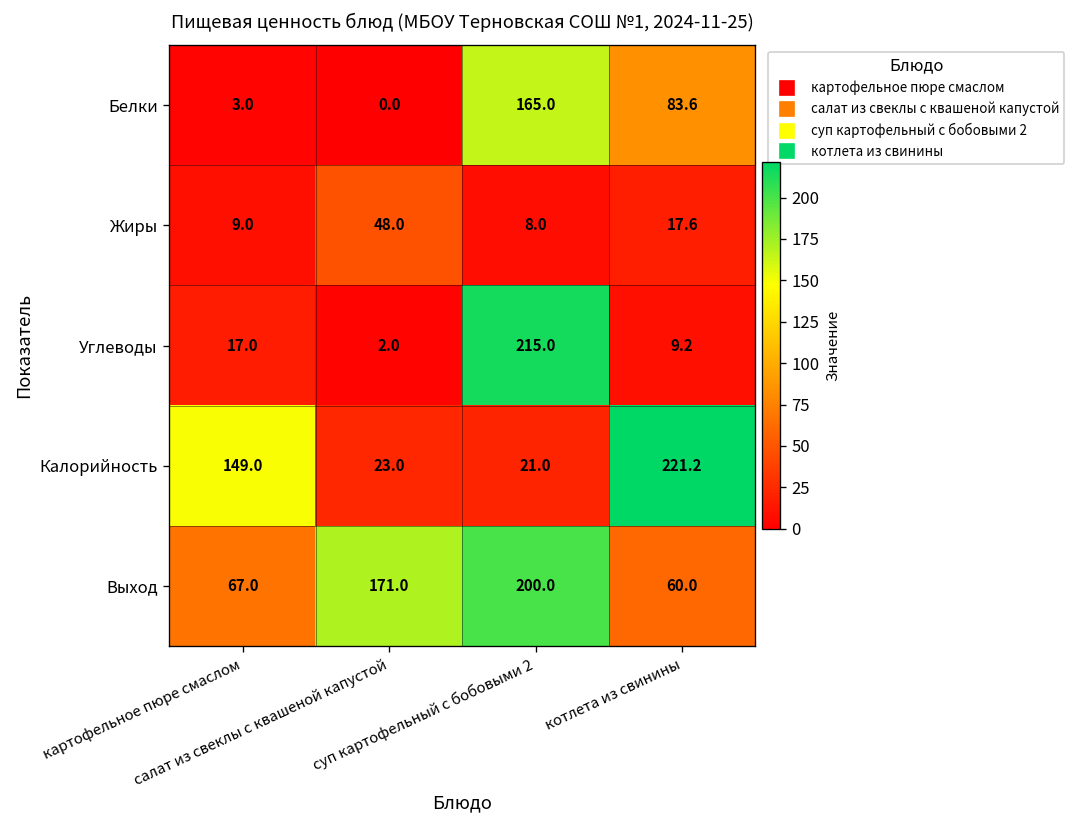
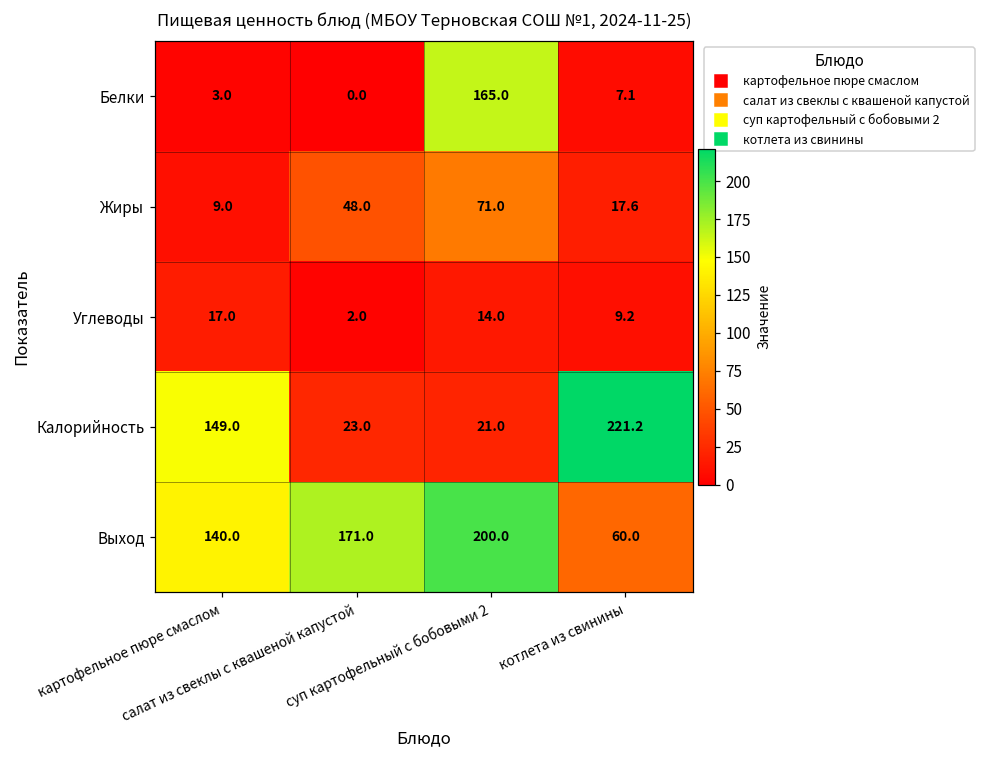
Белки, котлета из свинины: 83.6 -> 7.1
Жиры, суп картофельный с бобовыми 2: 8.0 -> 71.0
Углеводы, суп картофельный с бобовыми 2: 215.0 -> 14.0
Выход, картофельное пюре смаслом: 67.0 -> 140.0
